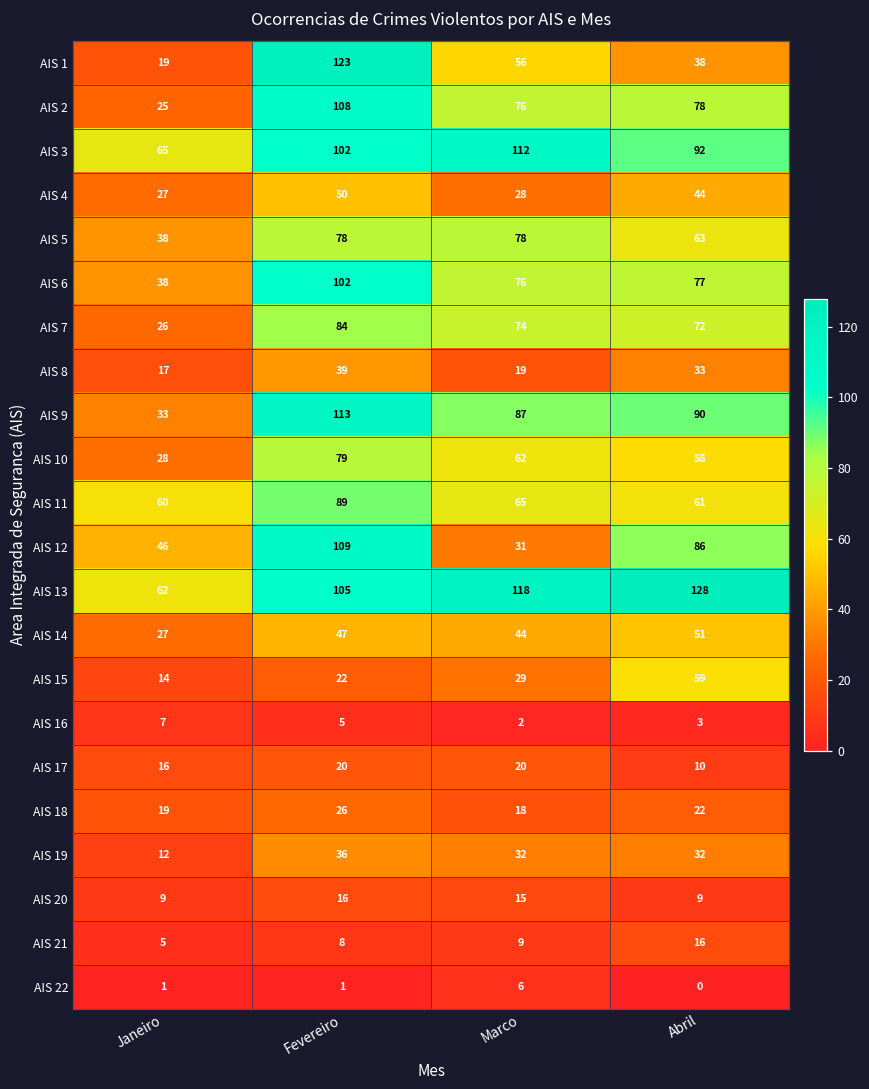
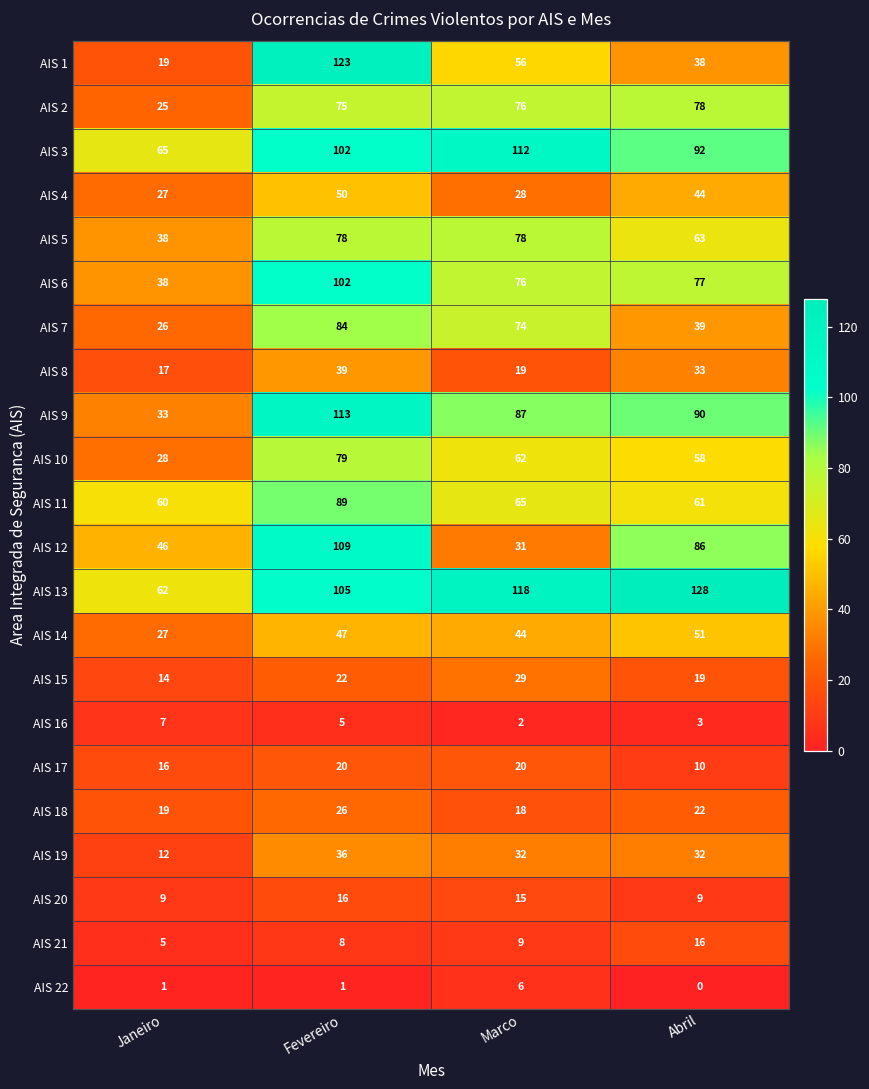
AIS 2, Fevereiro: 108 -> 75
AIS 7, Abril: 72 -> 39
AIS 15, Abril: 59 -> 19
